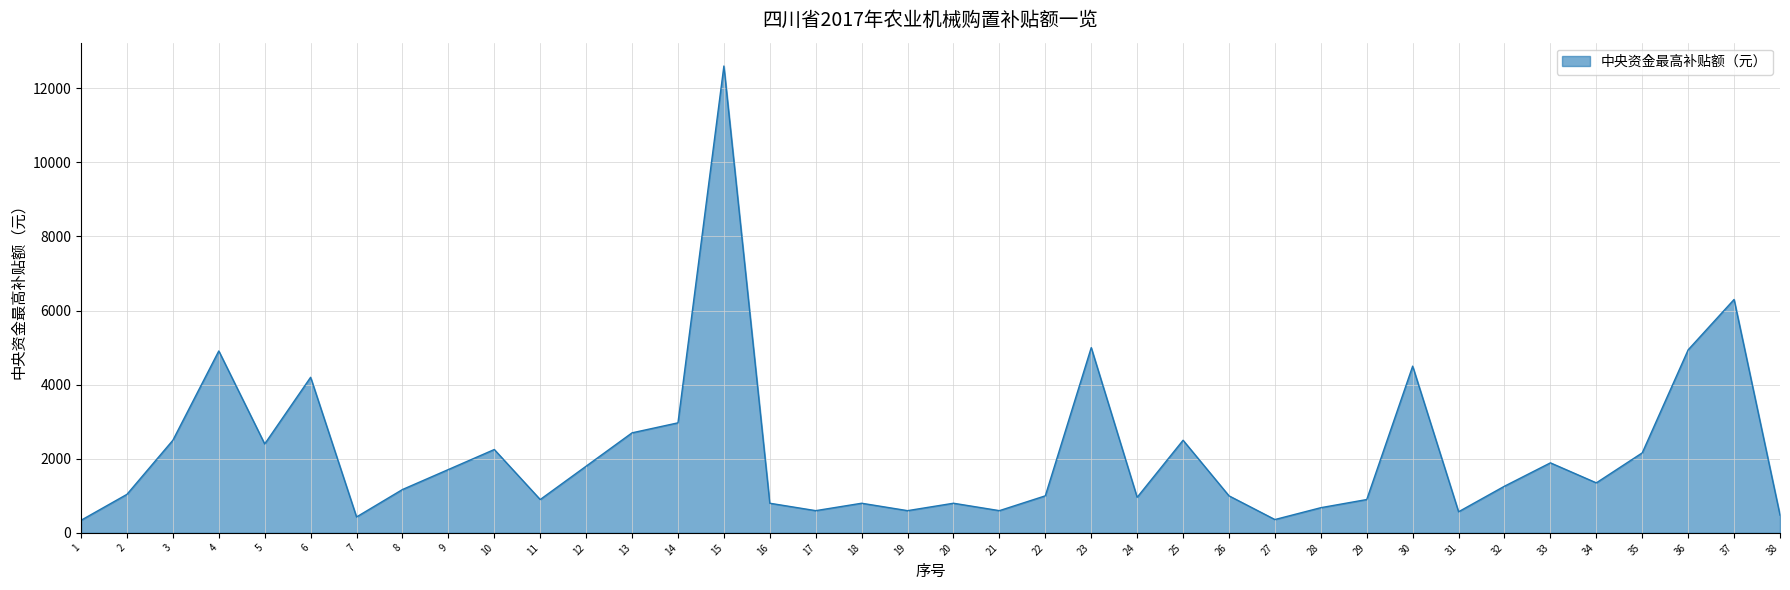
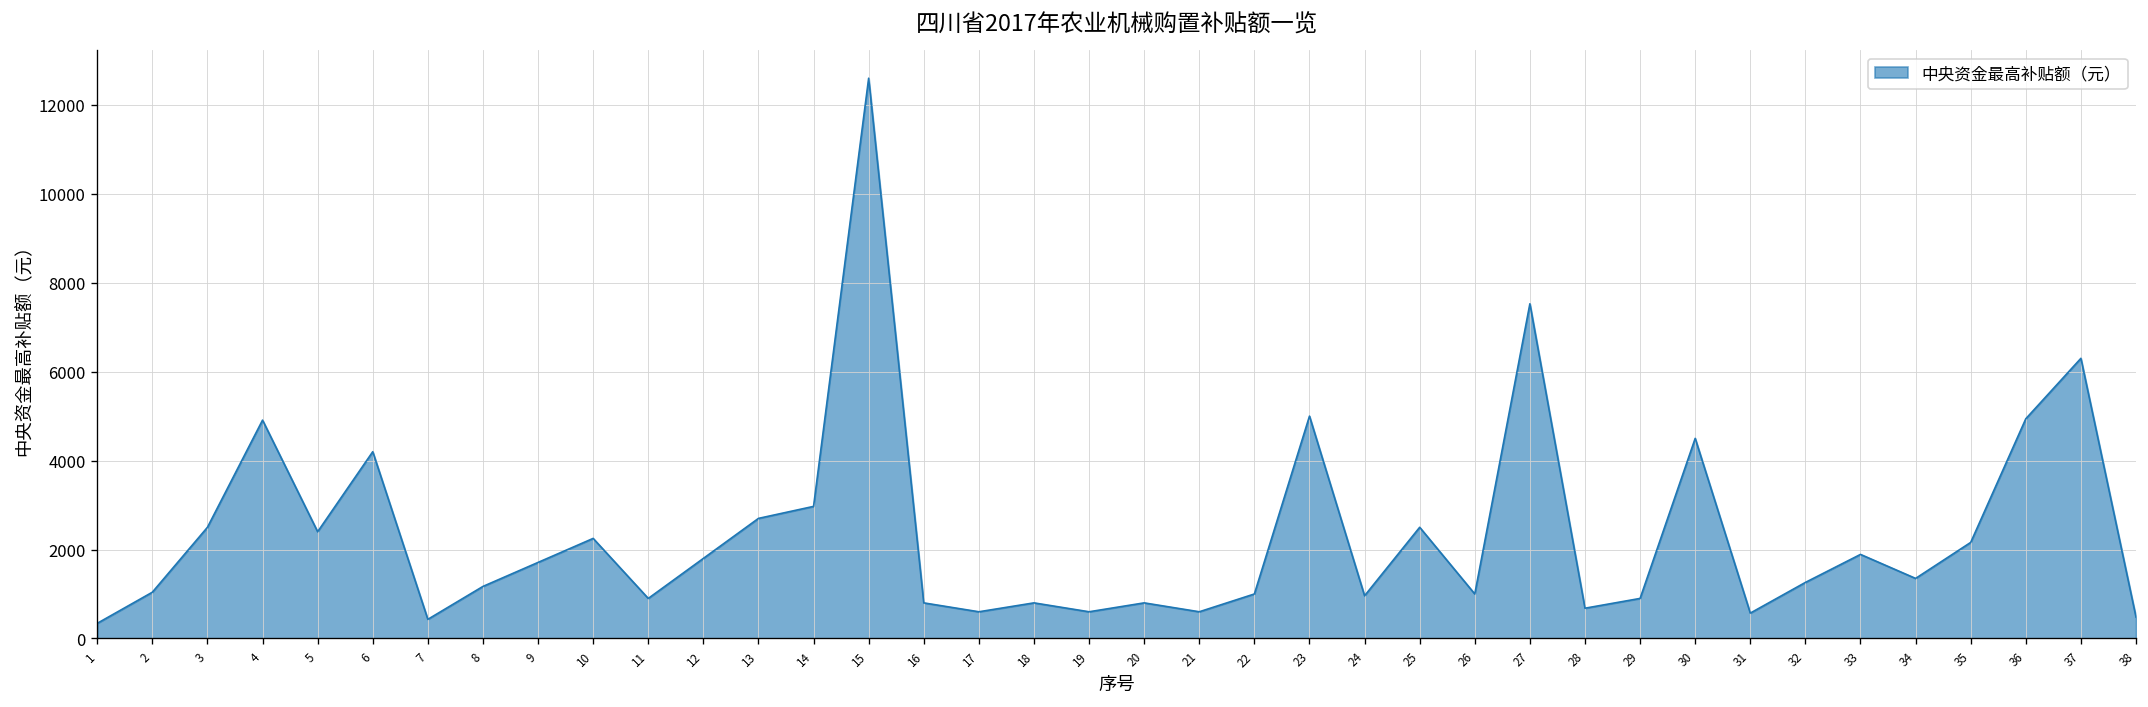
27: 400 -> 7500
